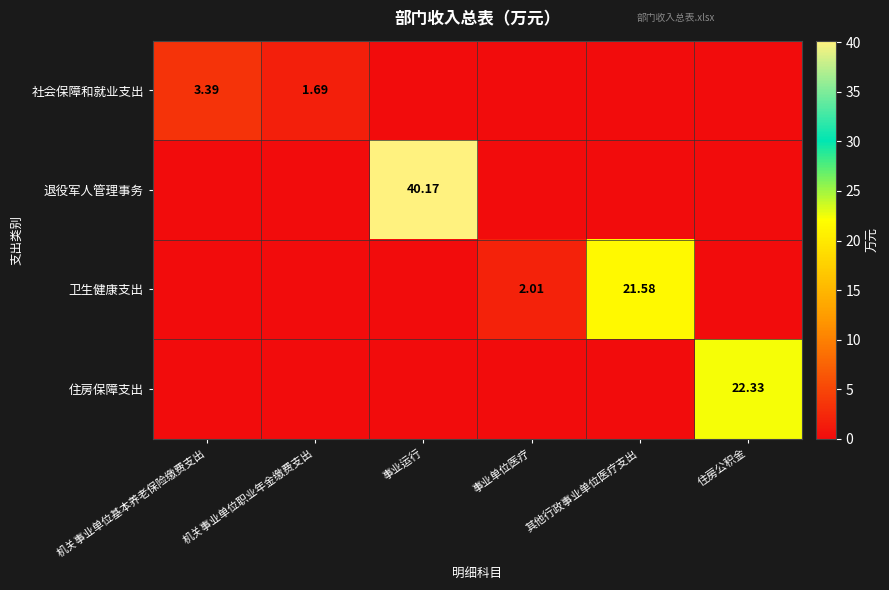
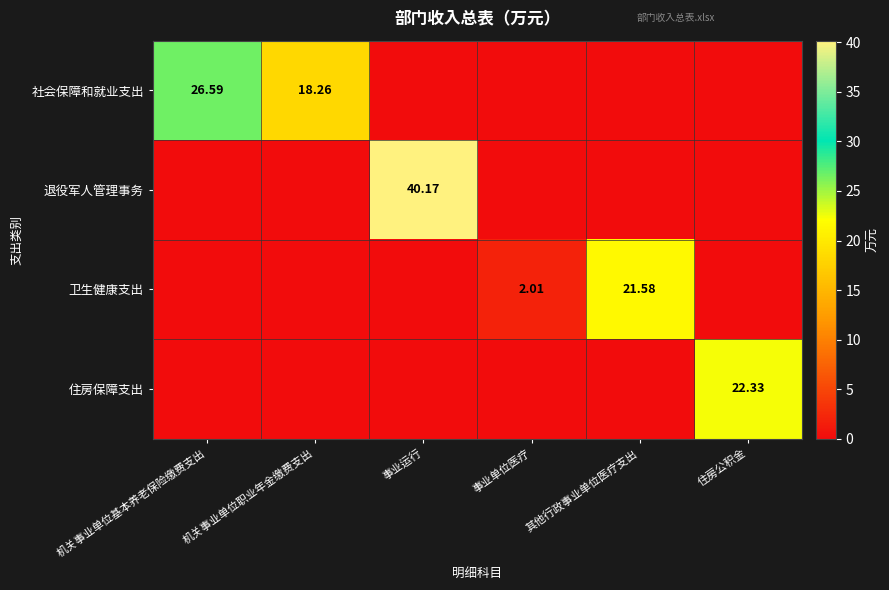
社会保障和就业支出, 机关事业单位基本养老保险缴费支出: 3.39 -> 26.59
社会保障和就业支出, 机关事业单位职业年金缴费支出: 1.69 -> 18.26
